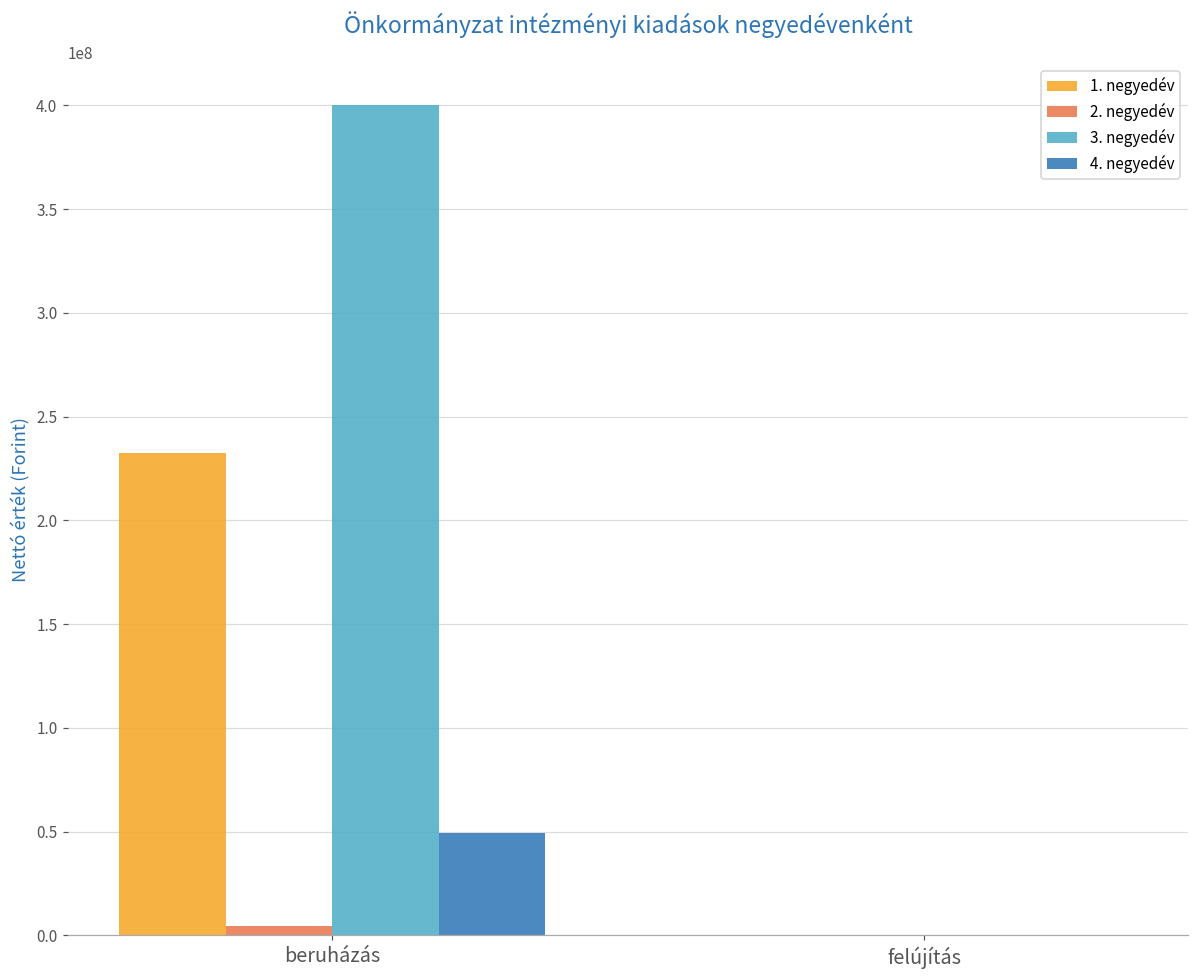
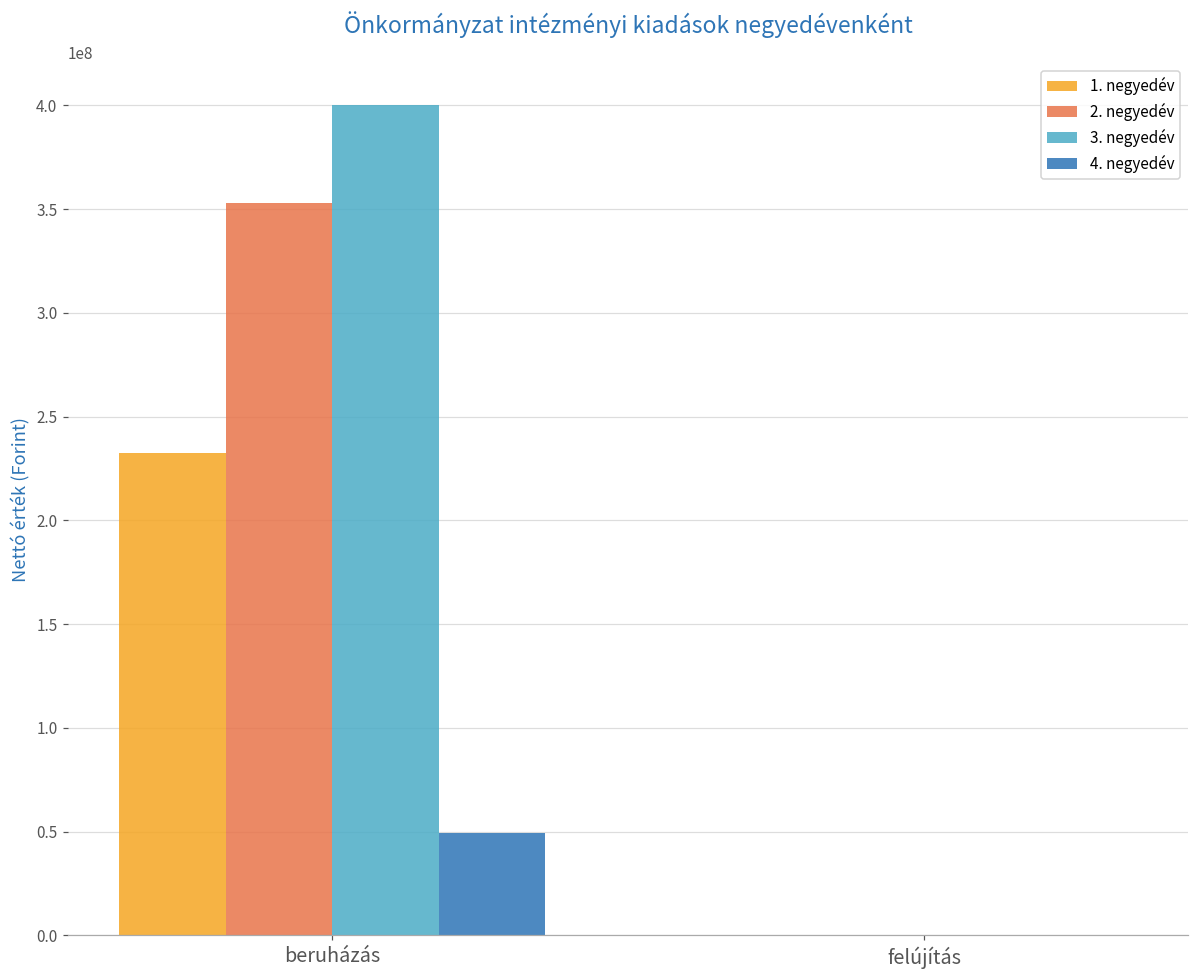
2. negyedév, beruházás: 4000000 -> 353000000
